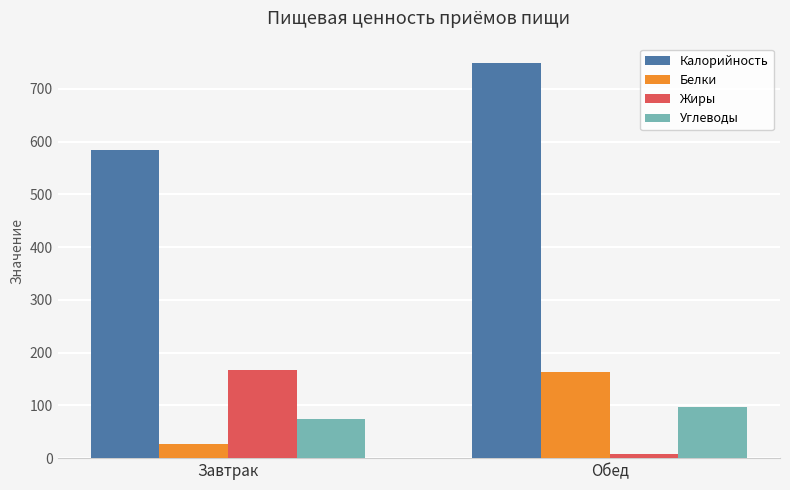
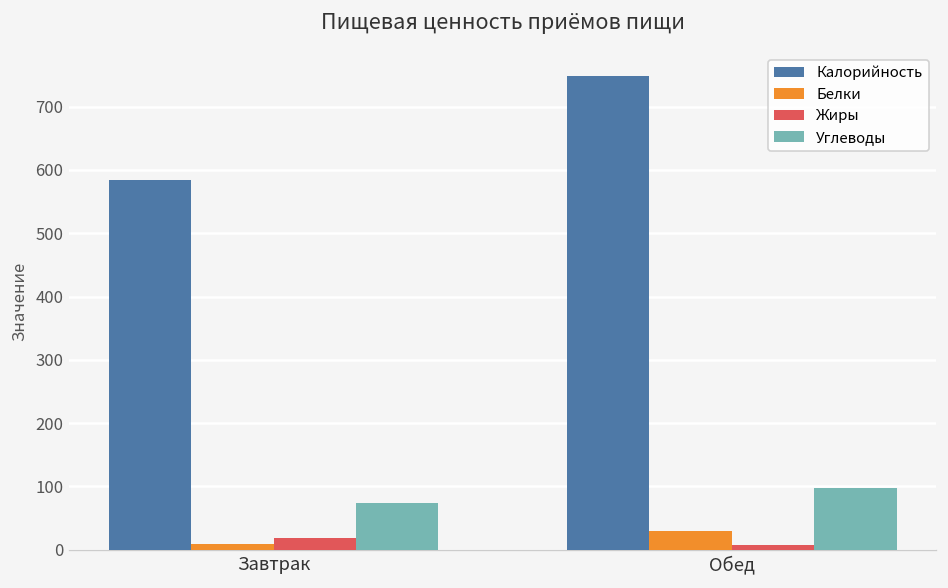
Белки, Завтрак: 30 -> 10
Жиры, Завтрак: 170 -> 20
Белки, Обед: 160 -> 30
